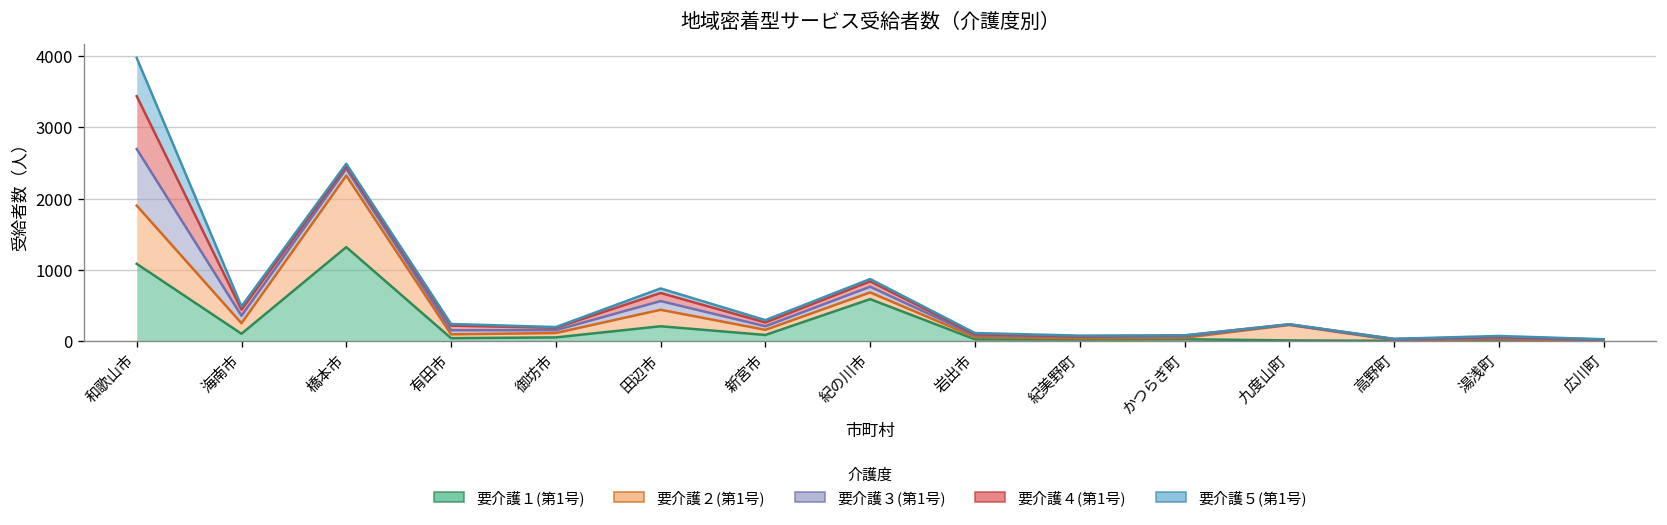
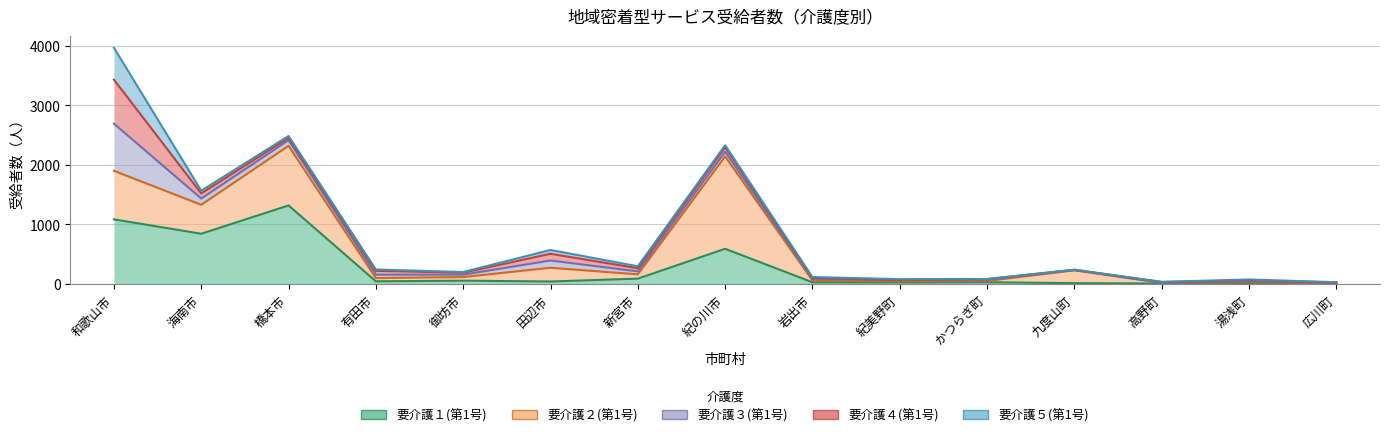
要介護１(第1号), 海南市: 100 -> 800
要介護２(第1号), 海南市: 100 -> 500
要介護１(第1号), 田辺市: 200 -> 0
要介護２(第1号), 紀の川市: 100 -> 1600
